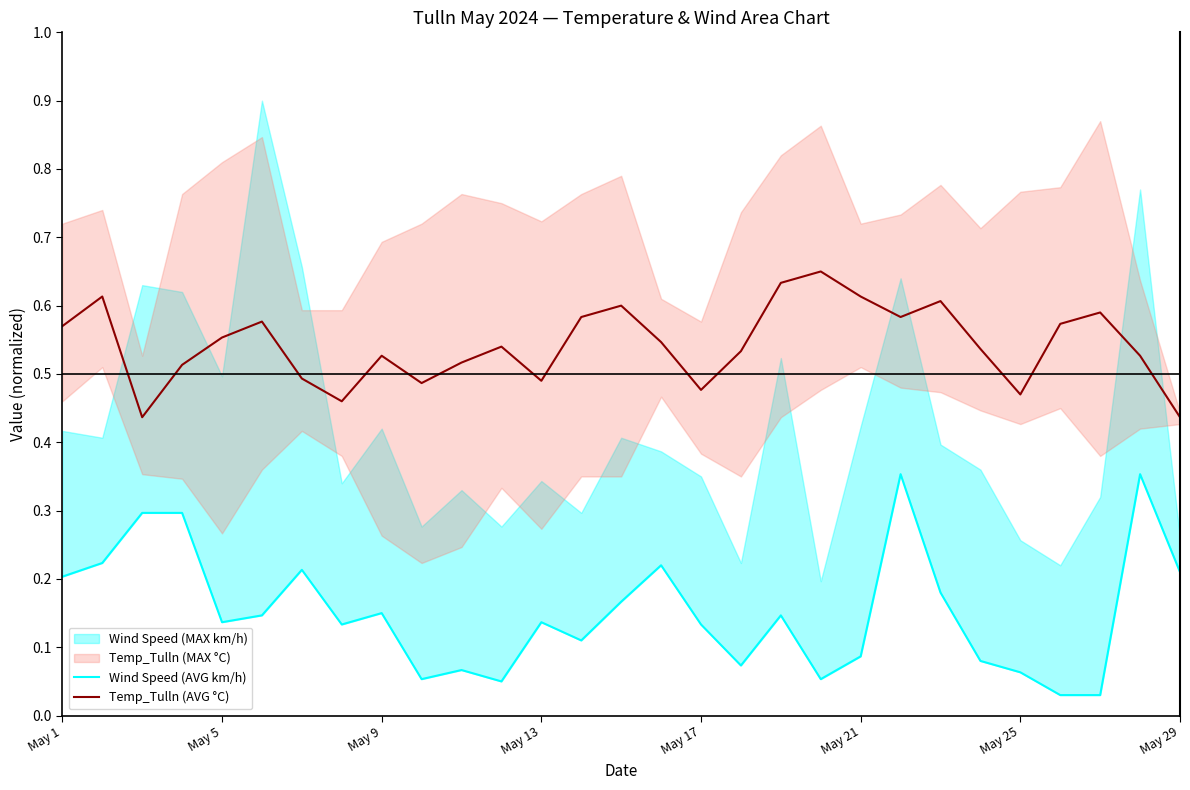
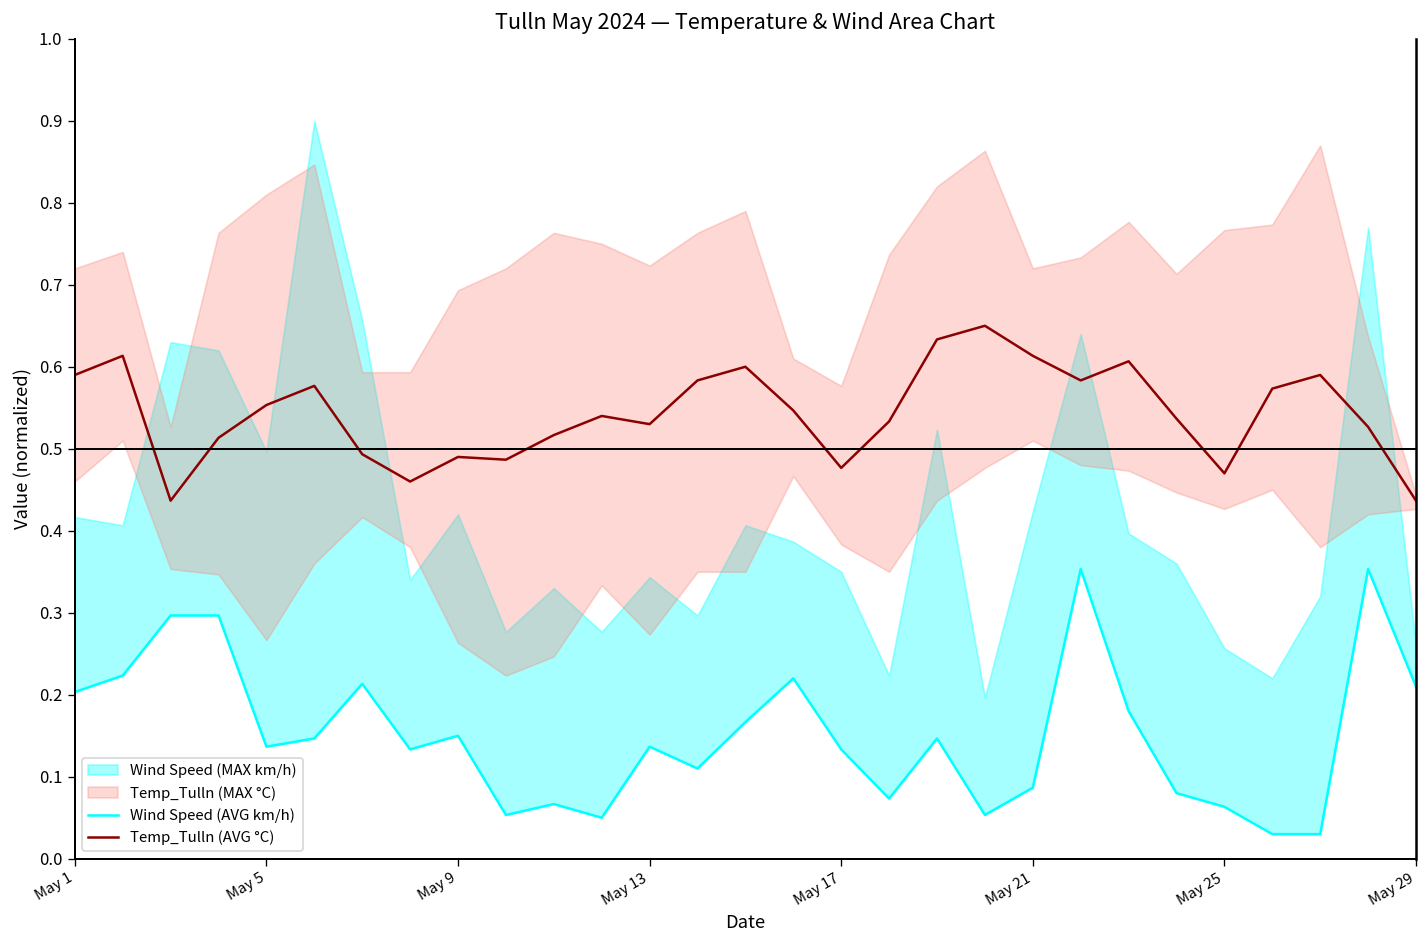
Temp_Tulln (AVG °C), May 1: 0.57 -> 0.59
Temp_Tulln (AVG °C), May 9: 0.53 -> 0.49
Temp_Tulln (AVG °C), May 13: 0.49 -> 0.53
